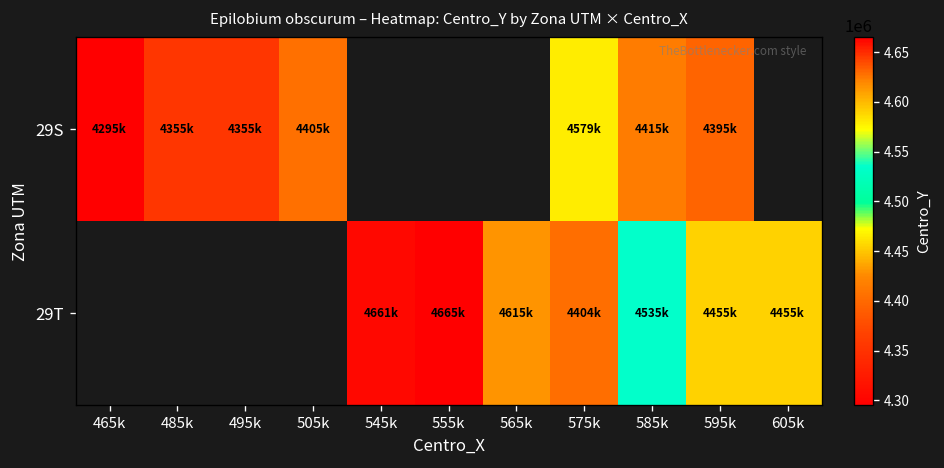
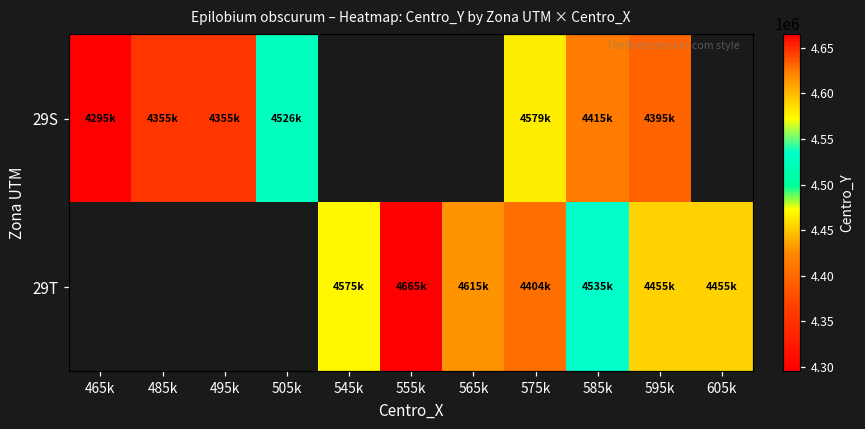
29S, 505k: 4405k -> 4526k
29T, 545k: 4661k -> 4575k
